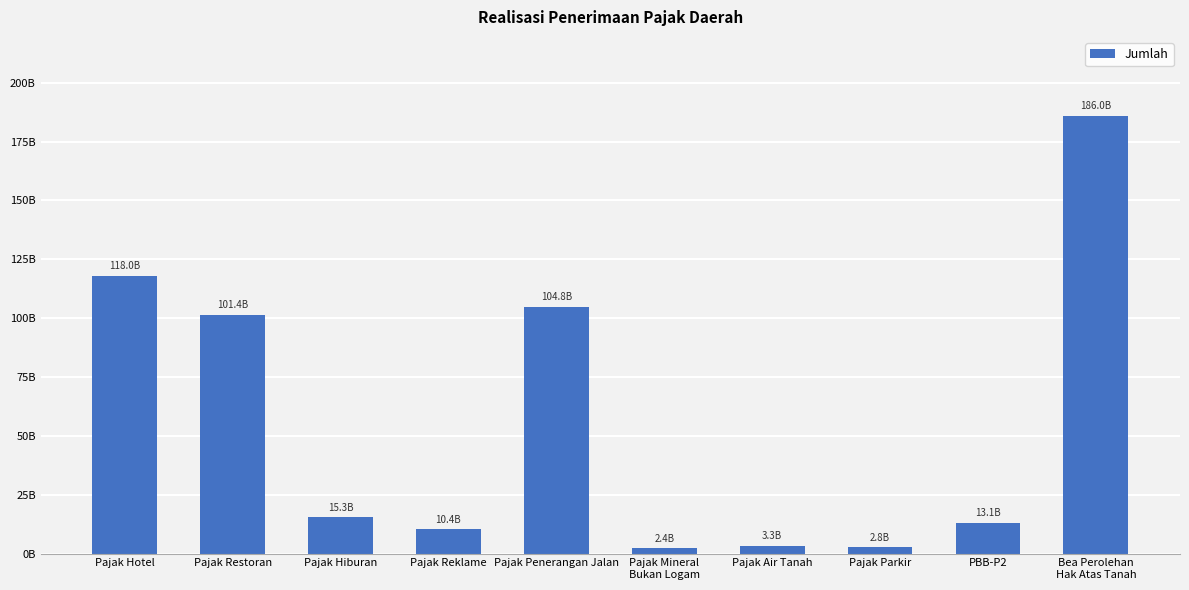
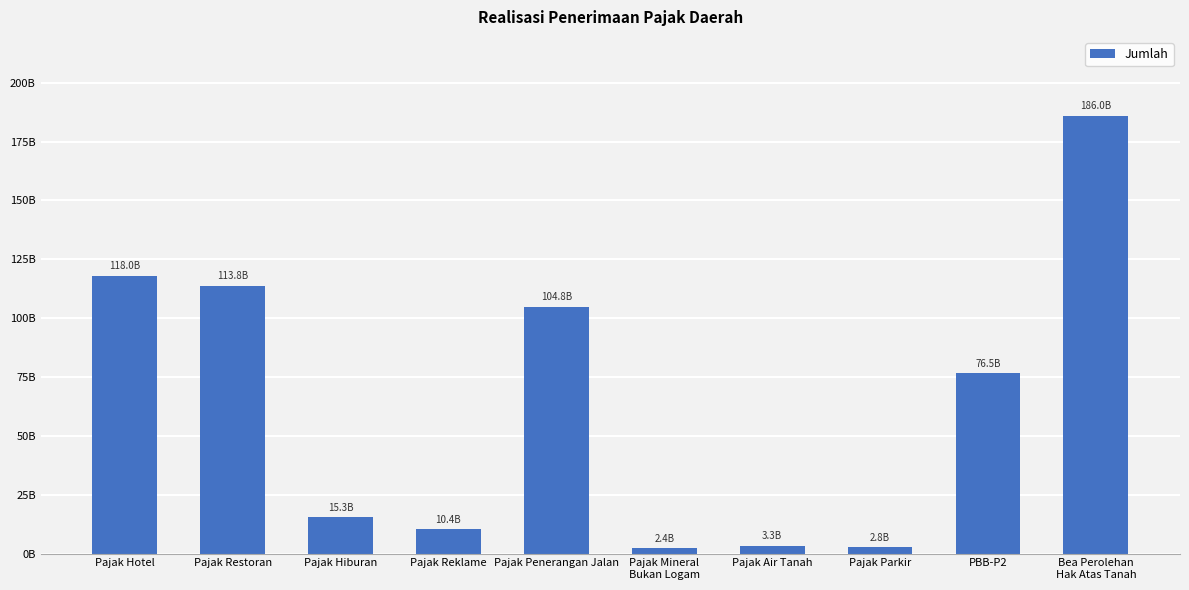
Pajak Restoran: 101.4B -> 113.8B
PBB-P2: 13.1B -> 76.5B
